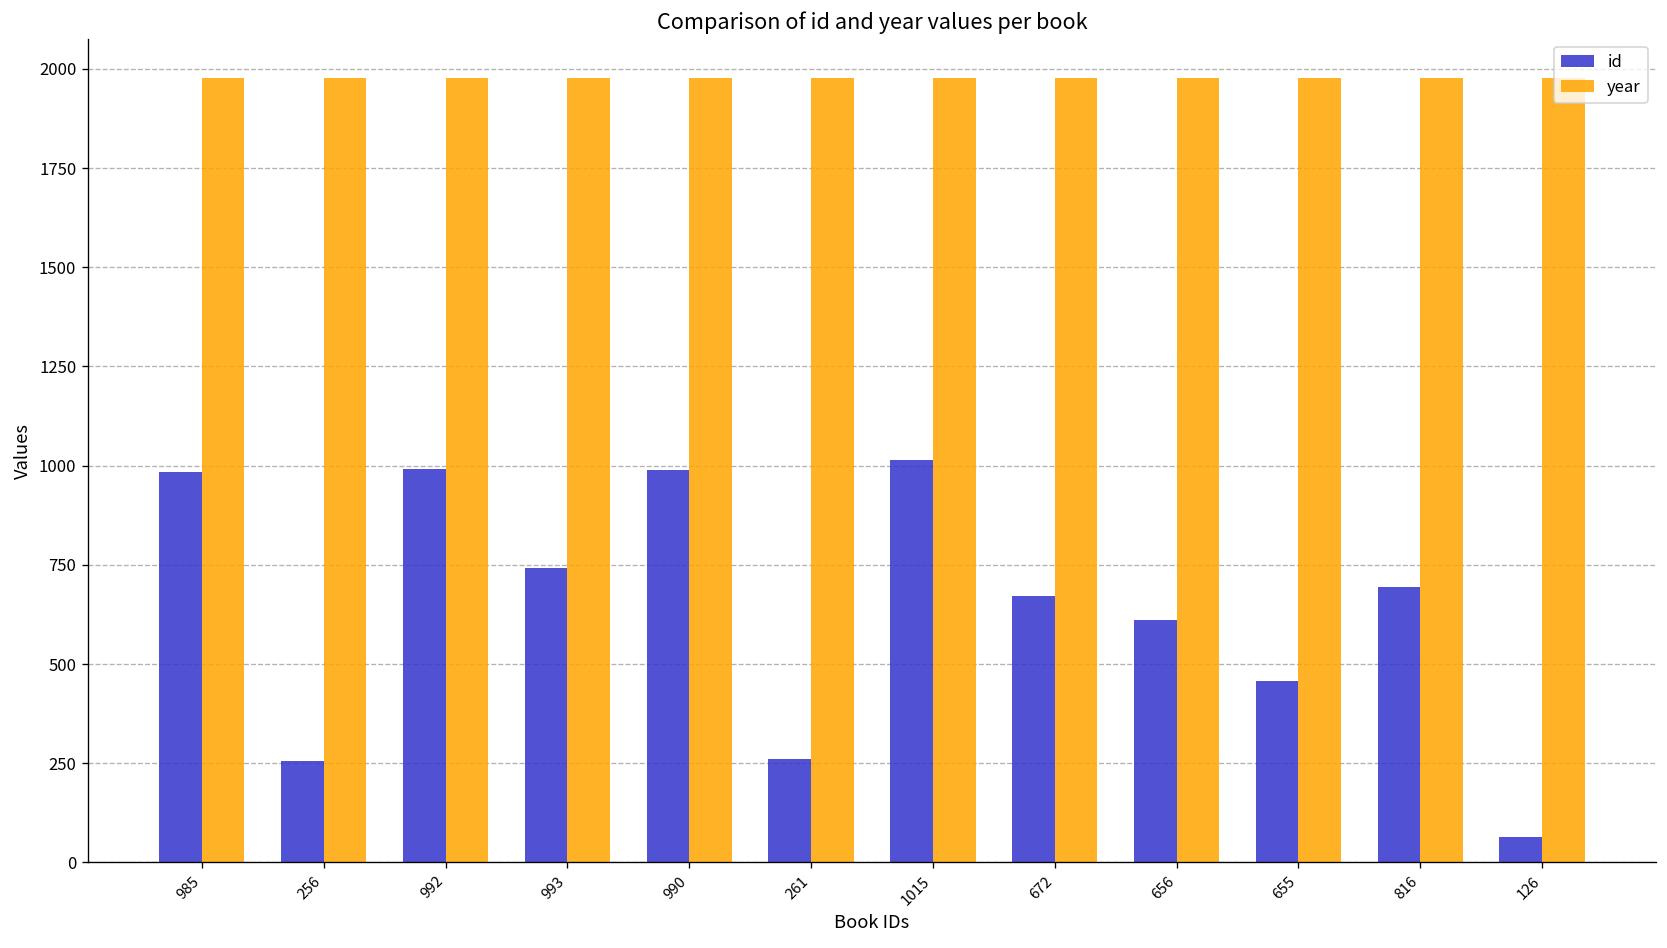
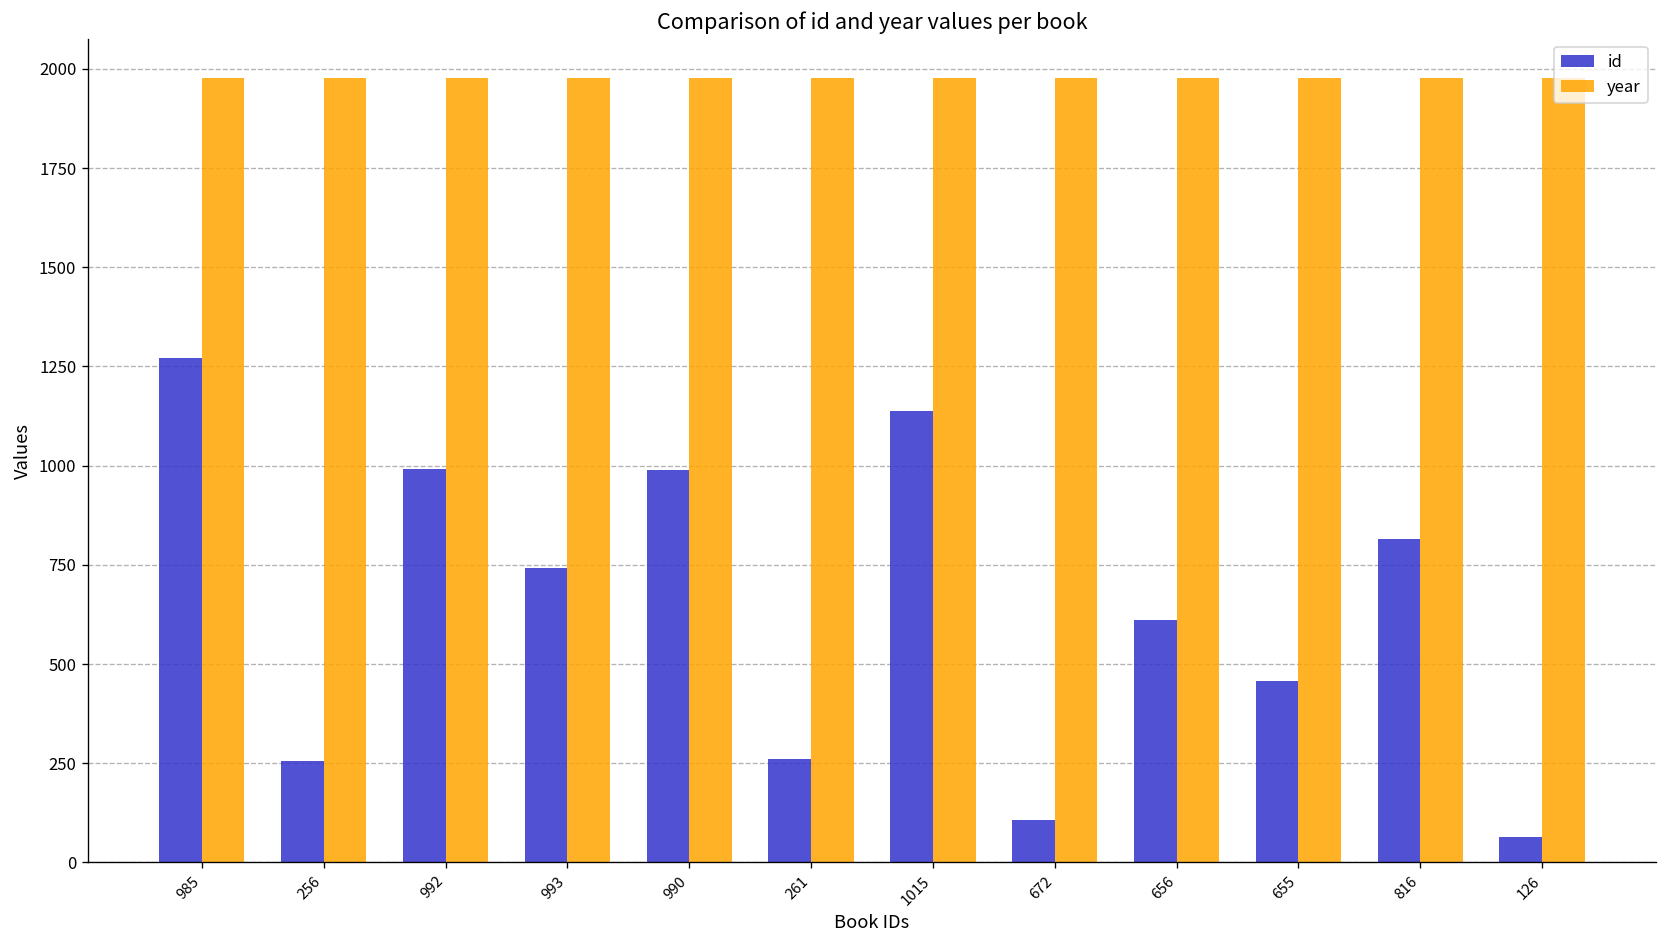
id, 985: 990 -> 1270
id, 1015: 1020 -> 1140
id, 672: 670 -> 110
id, 816: 690 -> 820
